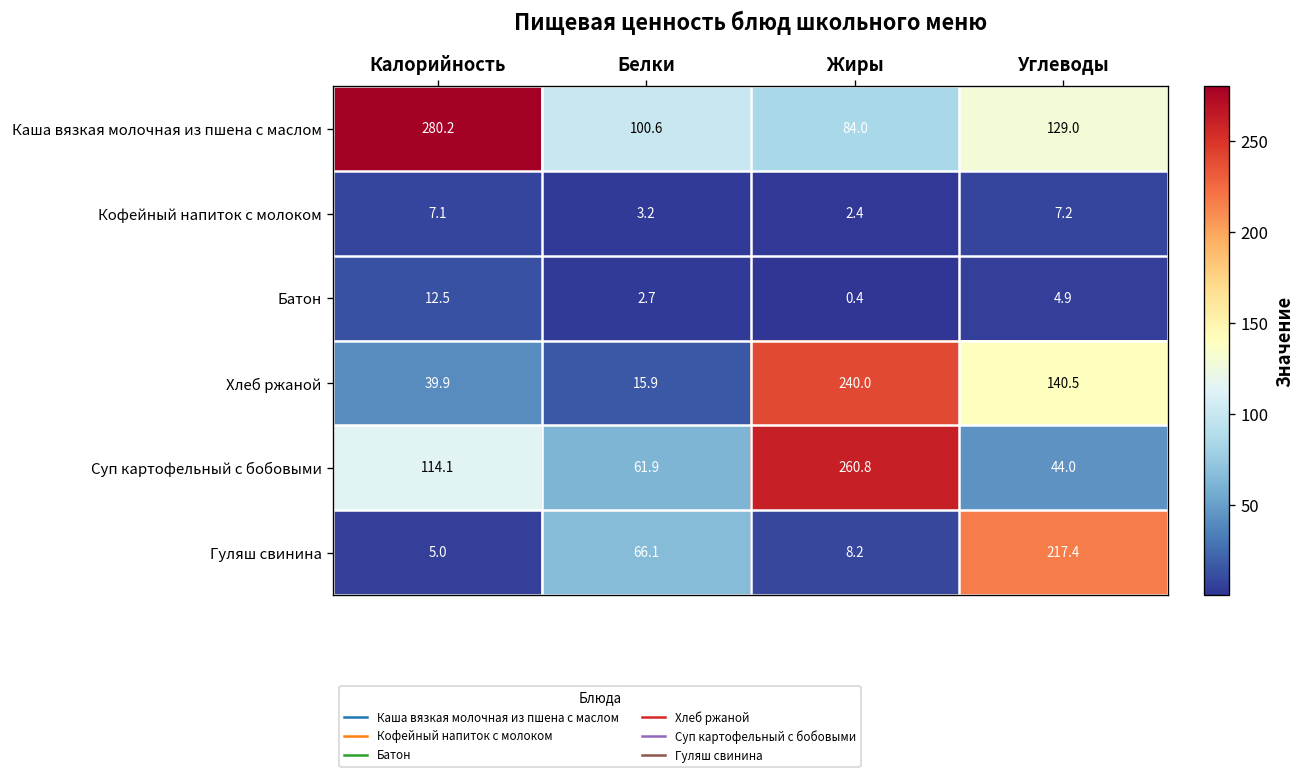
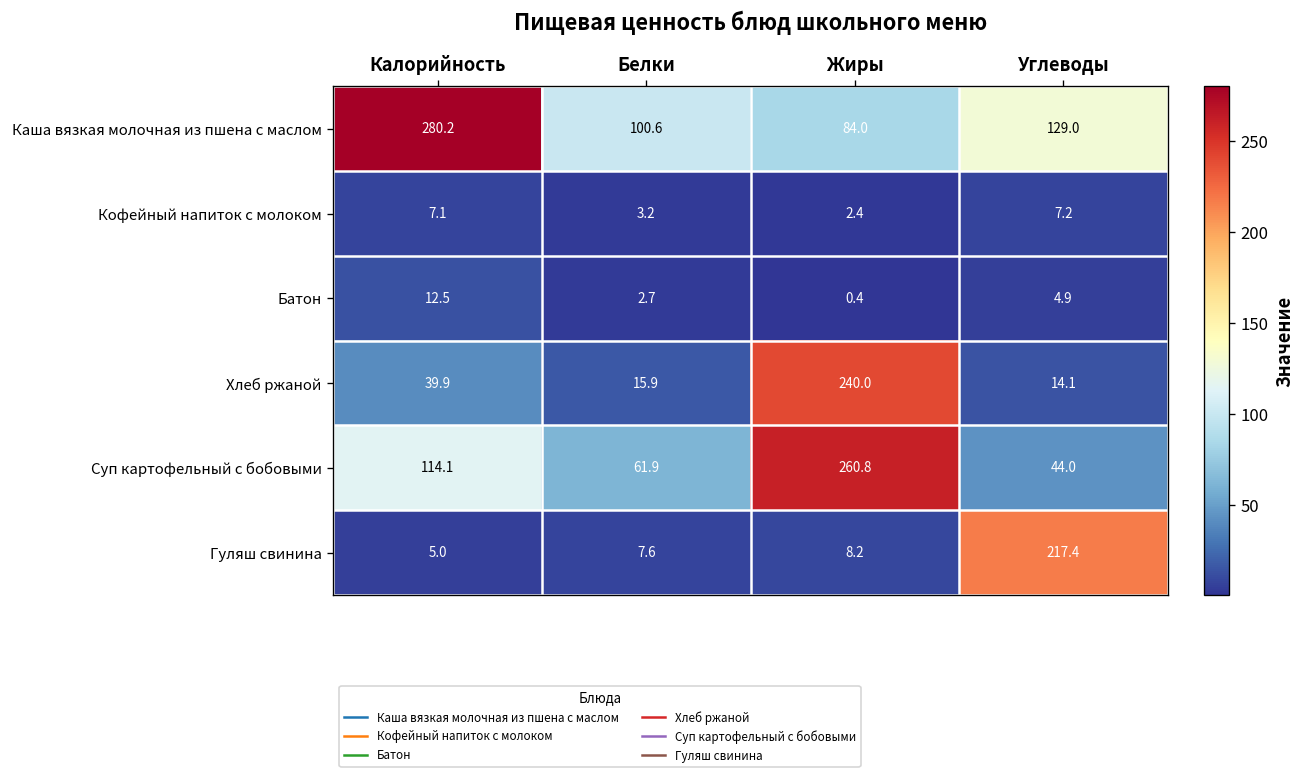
Хлеб ржаной, Углеводы: 140.5 -> 14.1
Гуляш свинина, Белки: 66.1 -> 7.6
